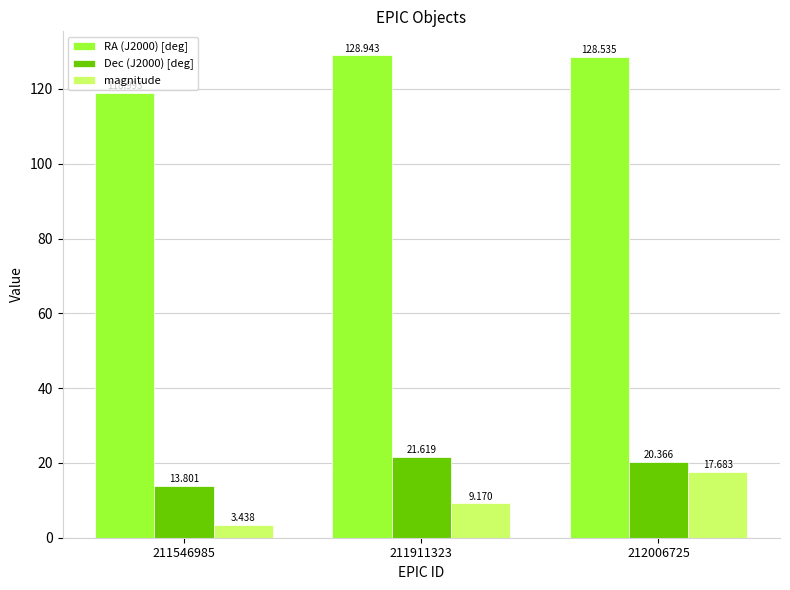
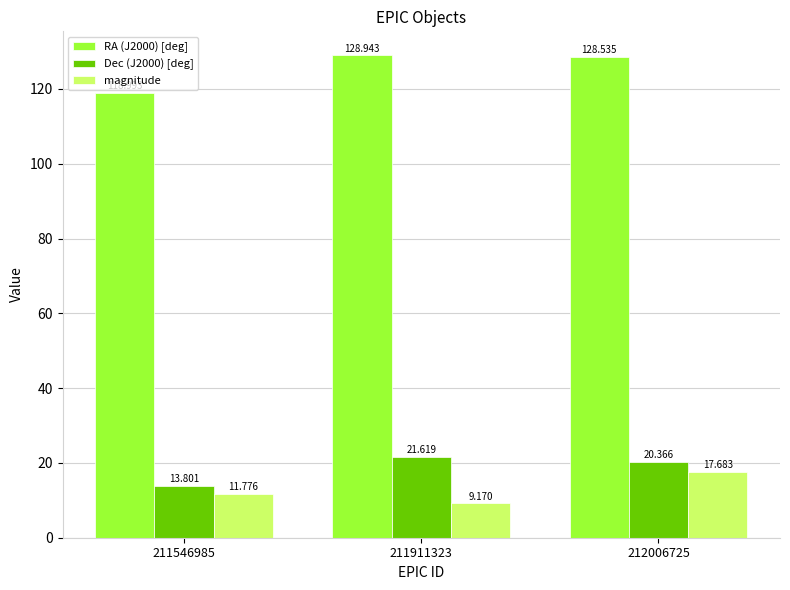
magnitude, 211546985: 3.438 -> 11.776
